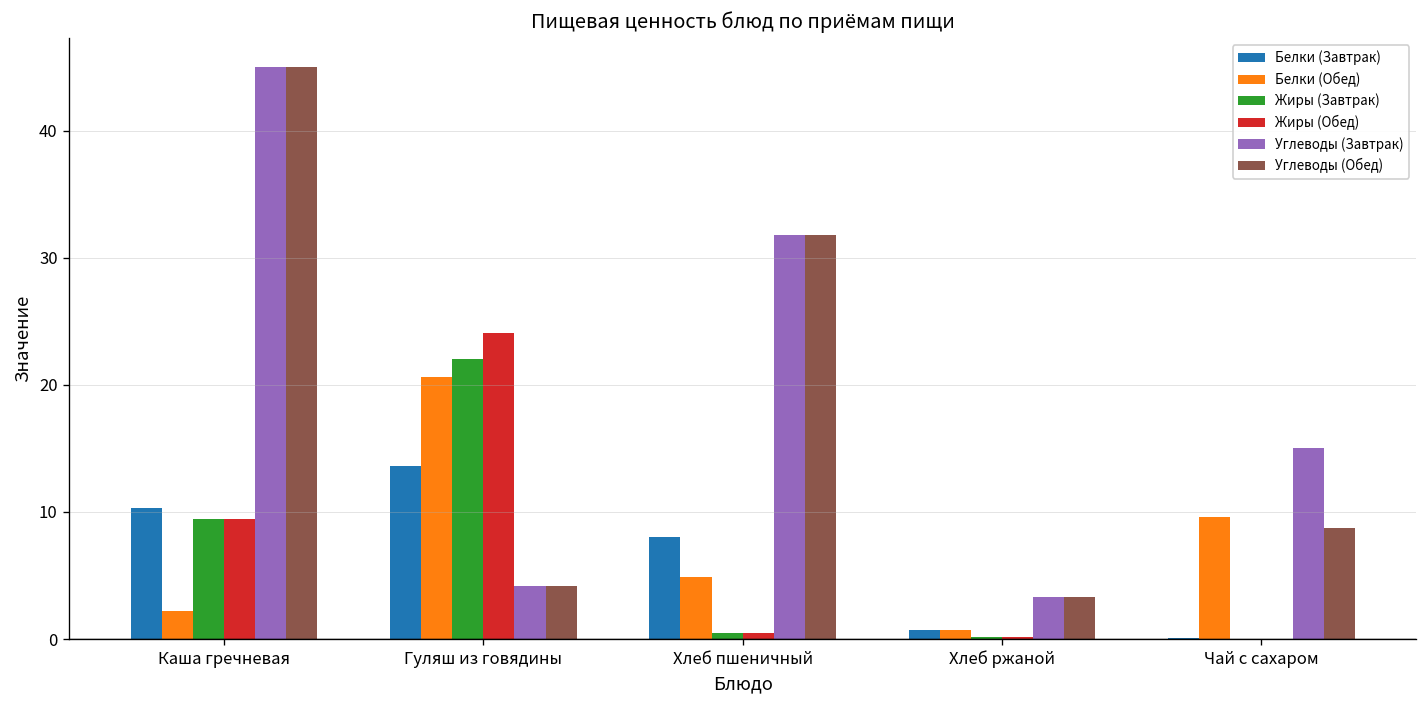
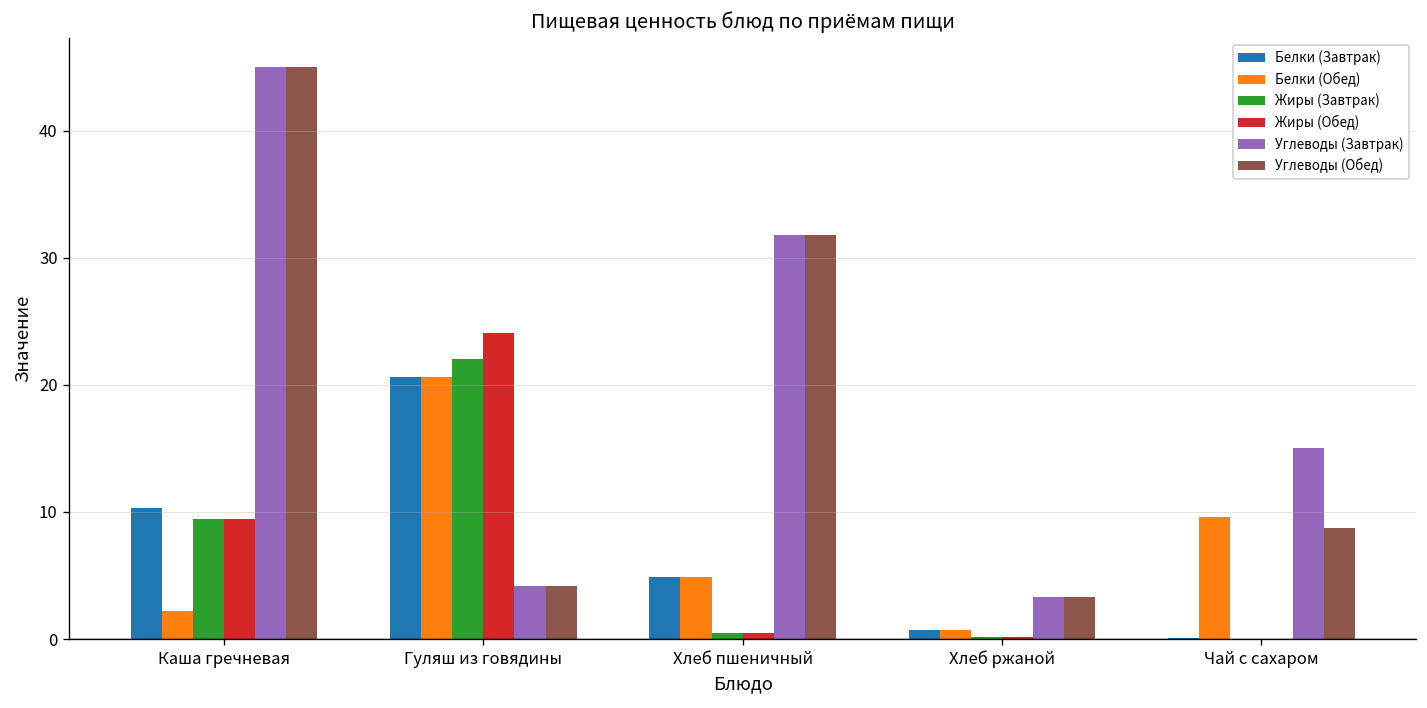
Белки (Завтрак), Гуляш из говядины: 13.6 -> 20.6
Белки (Завтрак), Хлеб пшеничный: 8.0 -> 4.9
